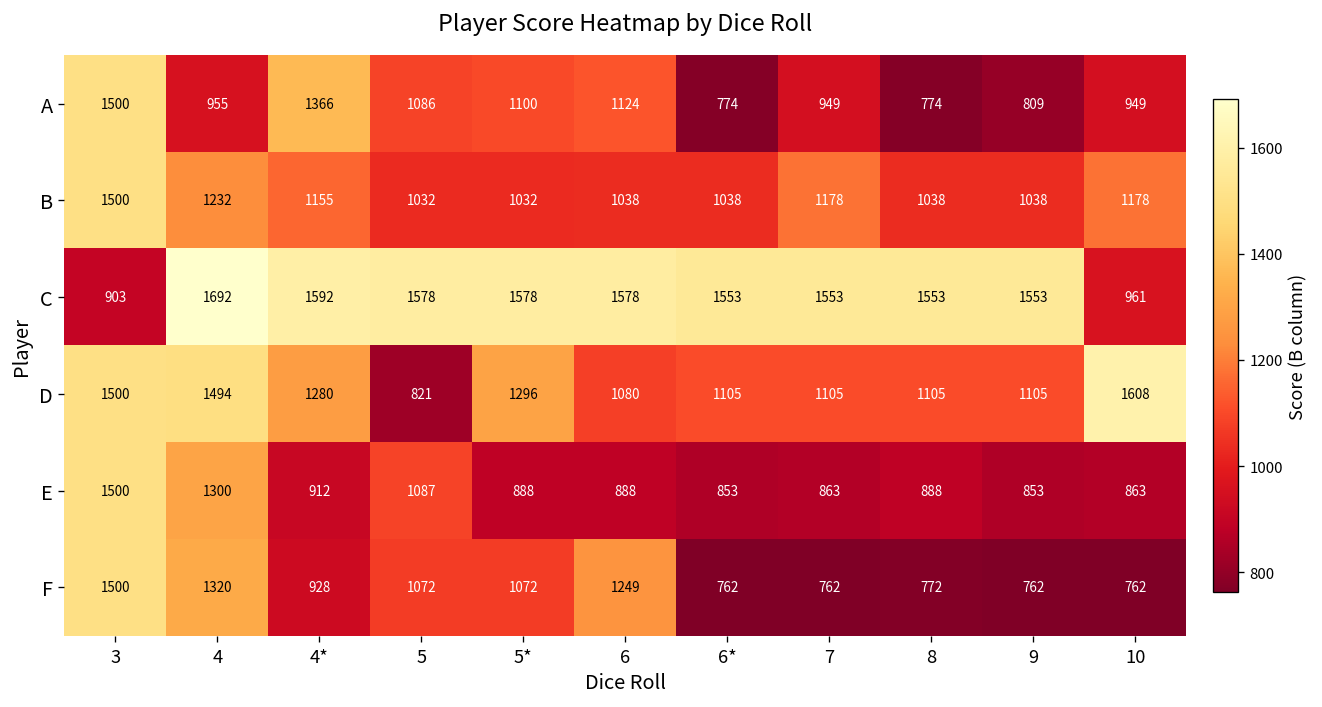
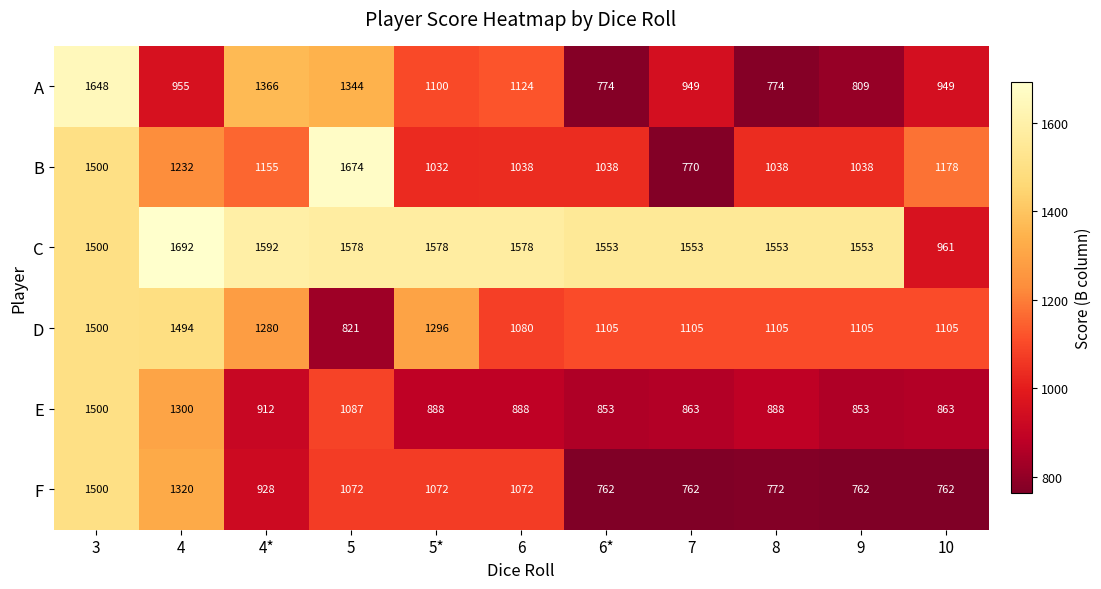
A, 3: 1500 -> 1648
A, 5: 1086 -> 1344
B, 5: 1032 -> 1674
B, 7: 1178 -> 770
C, 3: 903 -> 1500
D, 10: 1608 -> 1105
F, 6: 1249 -> 1072
